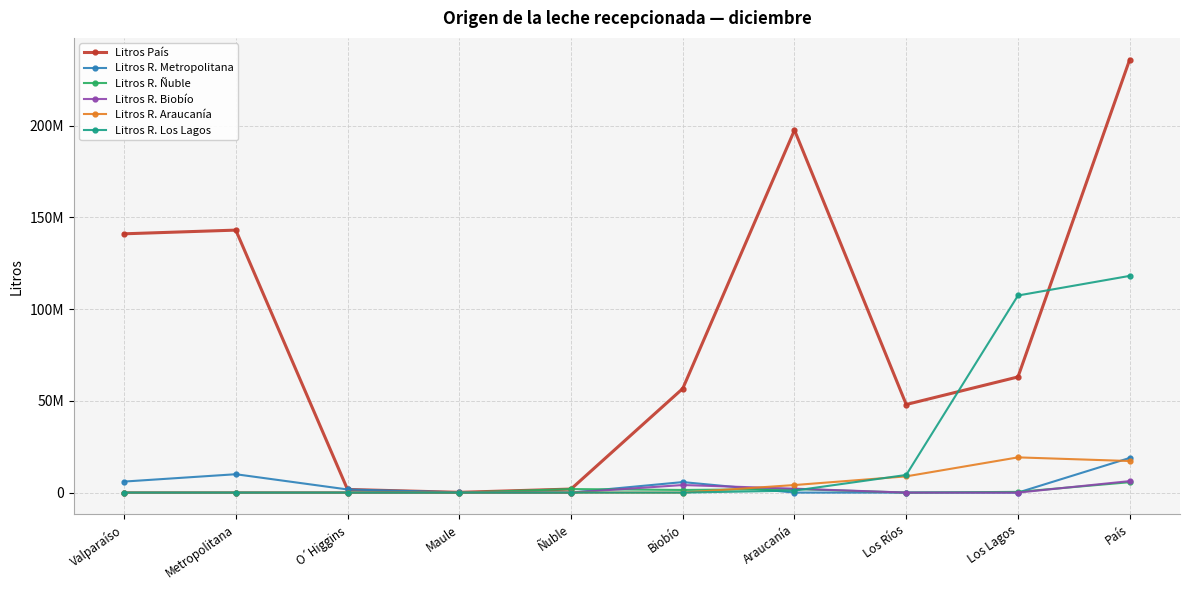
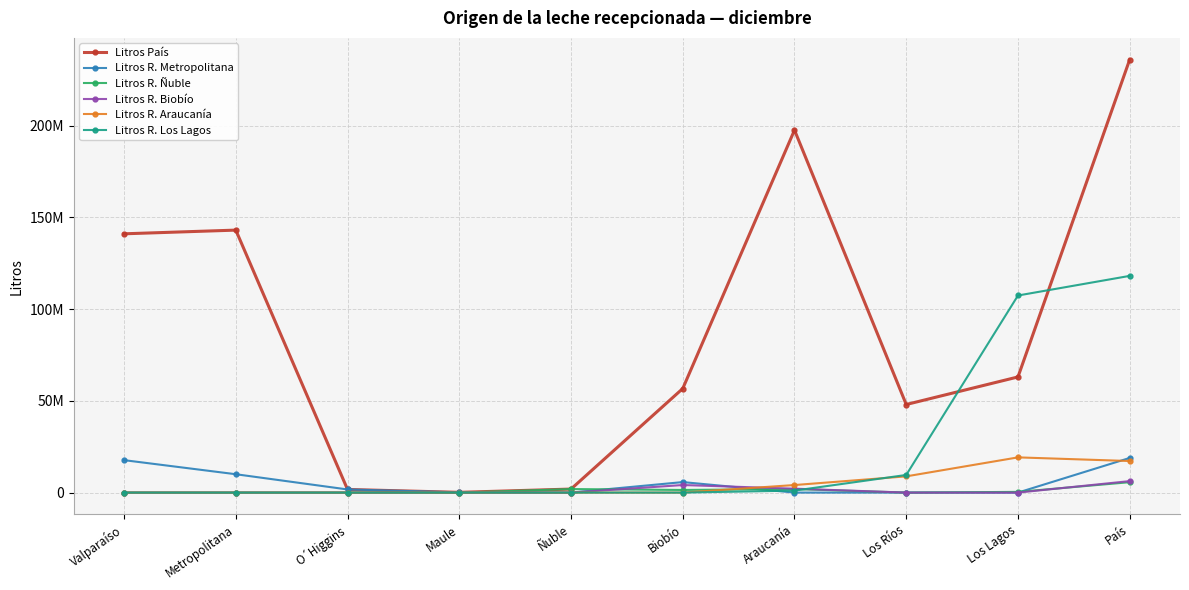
Litros R. Metropolitana, Valparaíso: 6000000 -> 18000000
